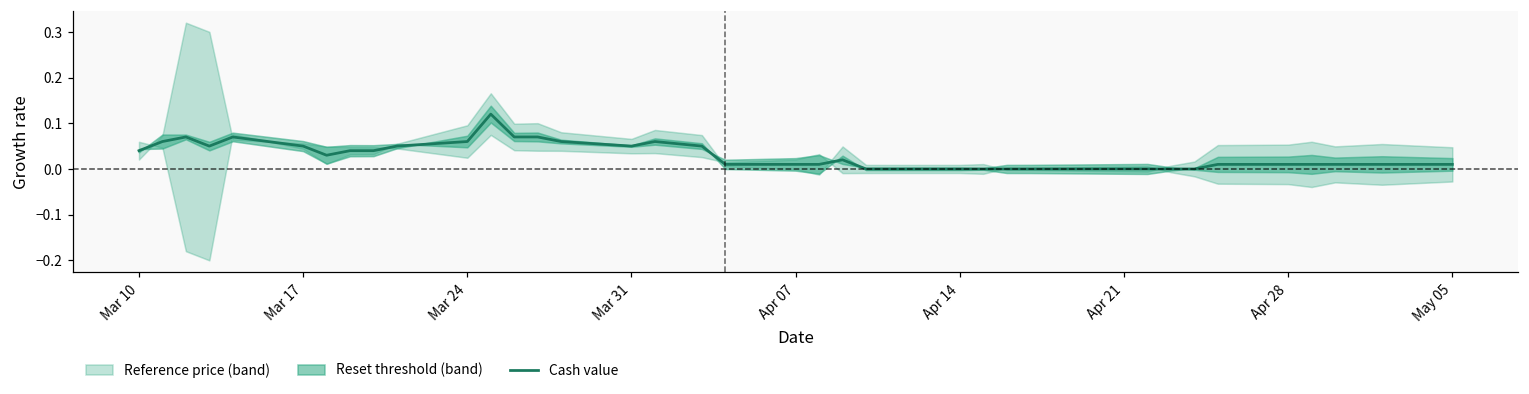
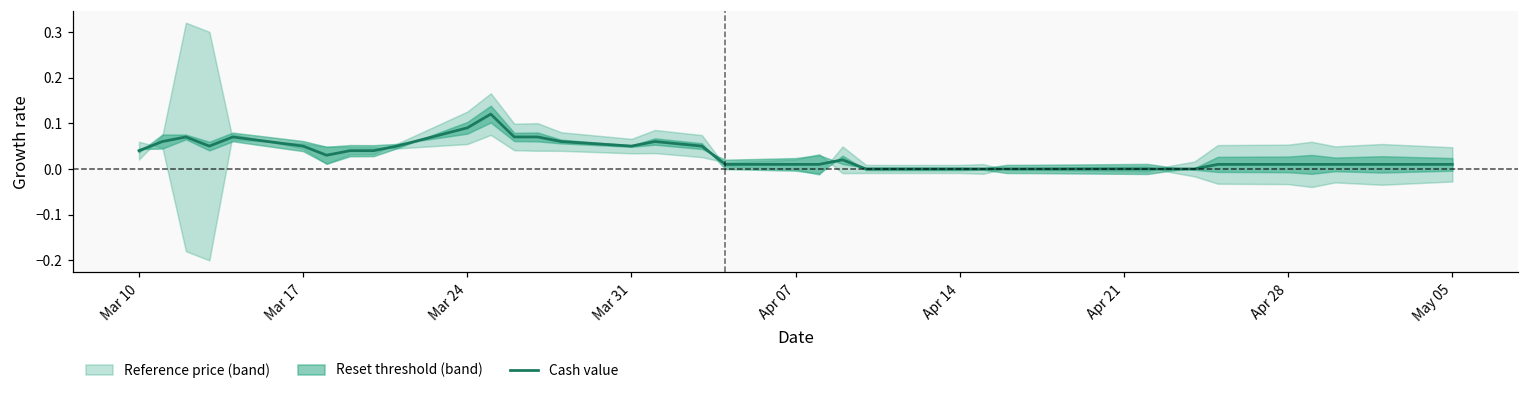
Cash value, Mar 24: 0.06 -> 0.09
